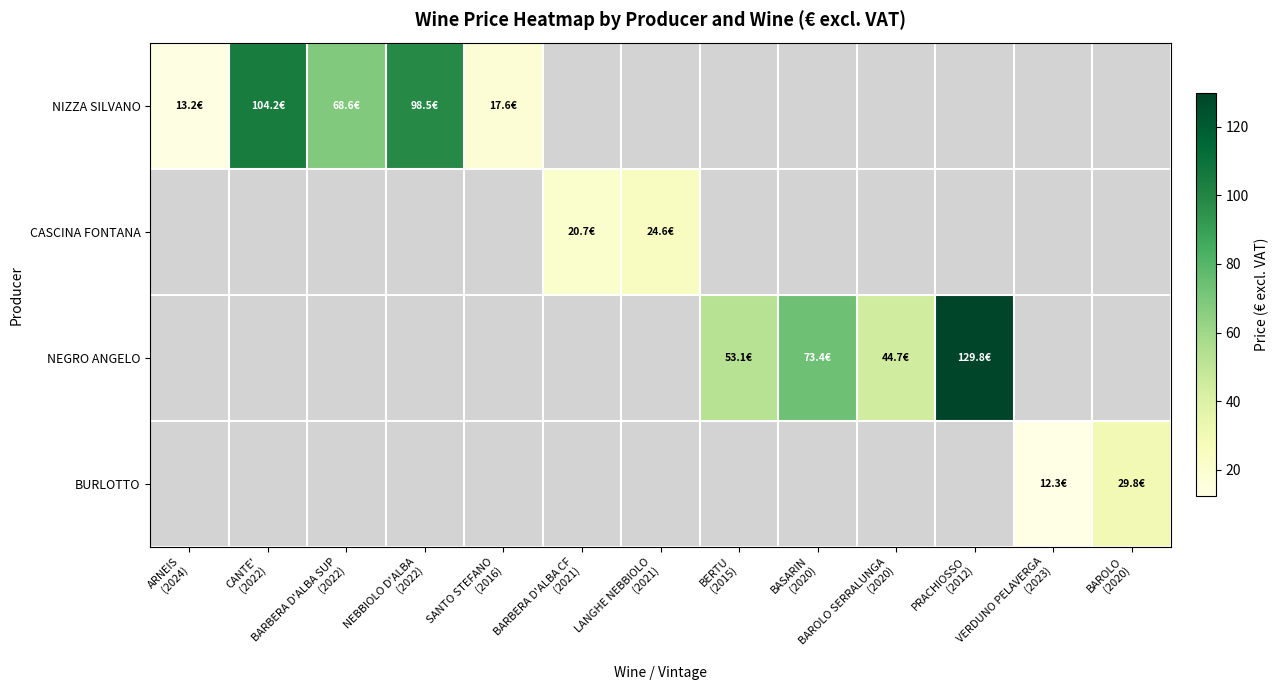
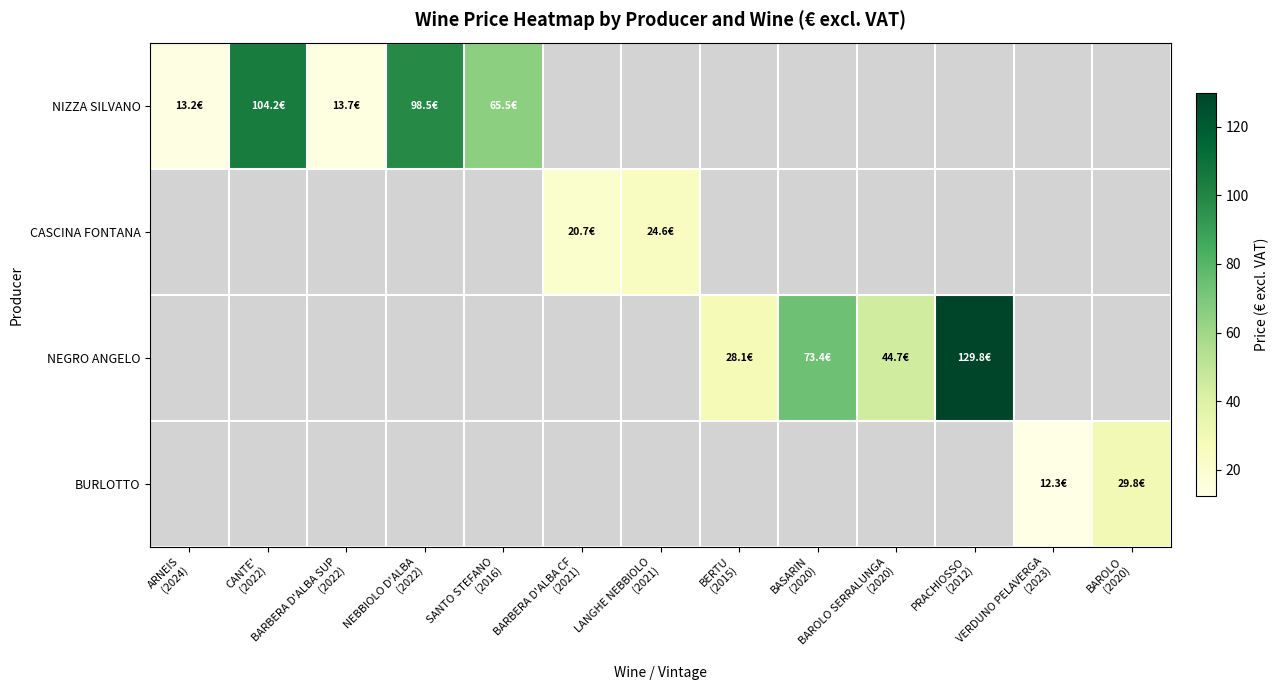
NIZZA SILVANO, BARBERA D'ALBA SUP (2022): 68.6€ -> 13.7€
NIZZA SILVANO, SANTO STEFANO (2016): 17.6€ -> 65.5€
NEGRO ANGELO, BERTU (2015): 53.1€ -> 28.1€
